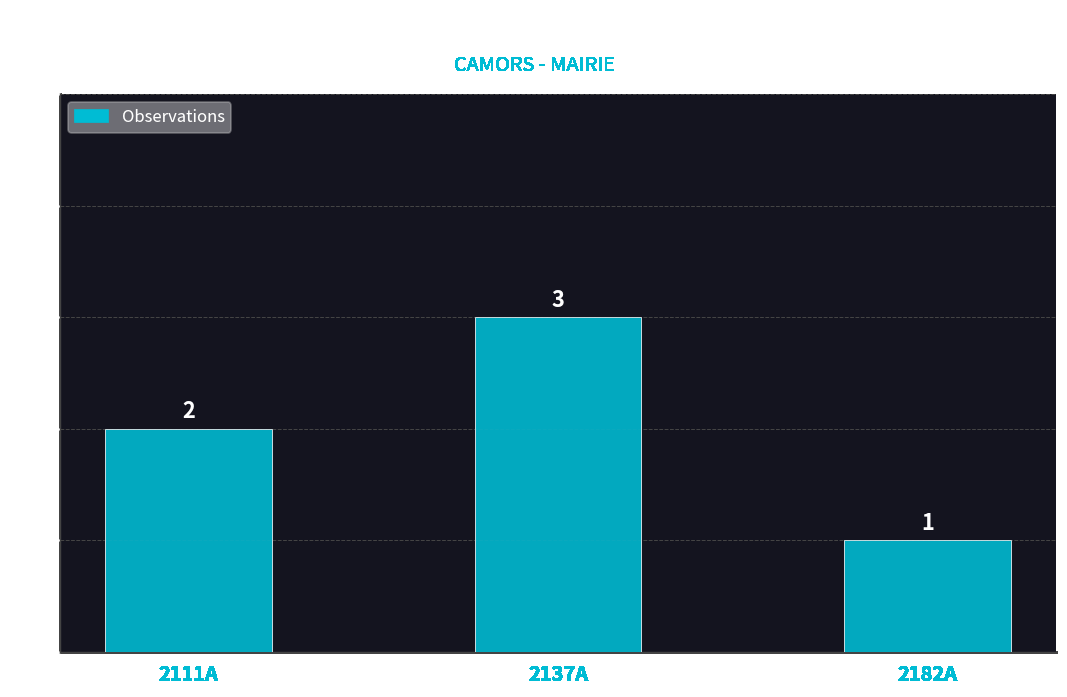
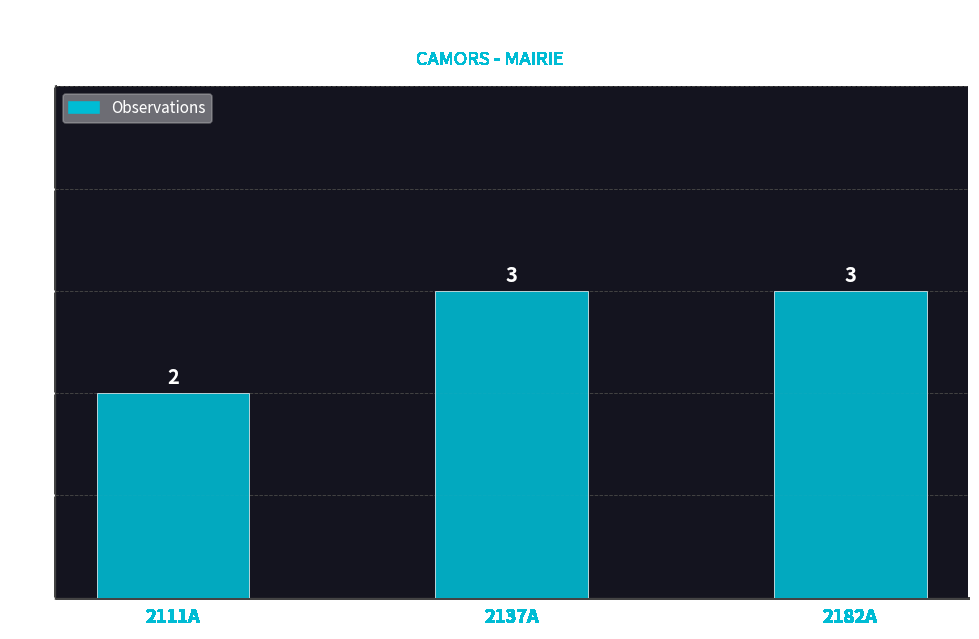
2182A: 1 -> 3
